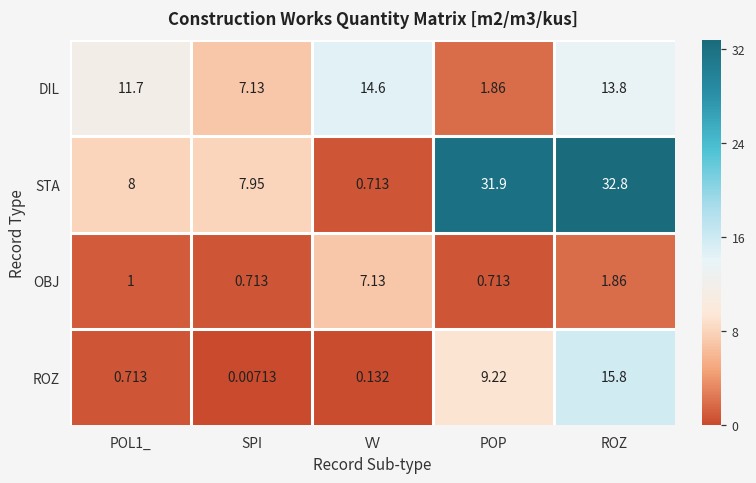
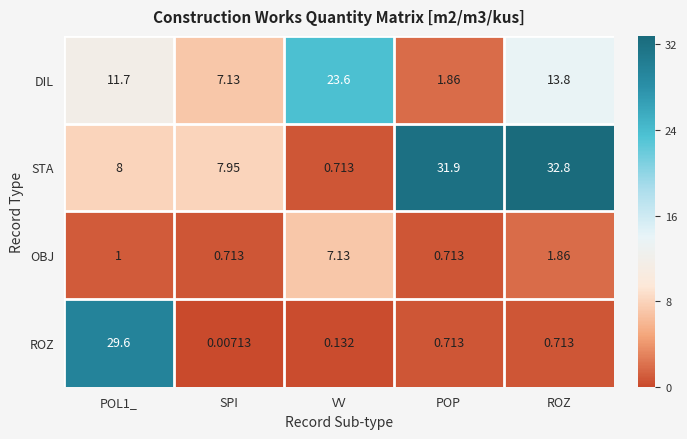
DIL, VV: 14.6 -> 23.6
ROZ, POL1_: 0.713 -> 29.6
ROZ, POP: 9.22 -> 0.713
ROZ, ROZ: 15.8 -> 0.713
